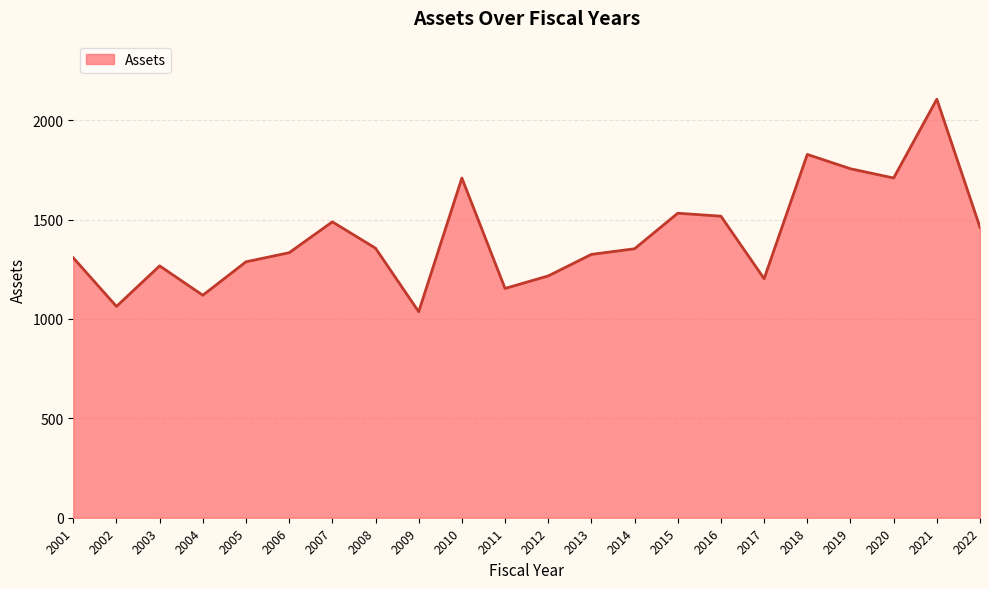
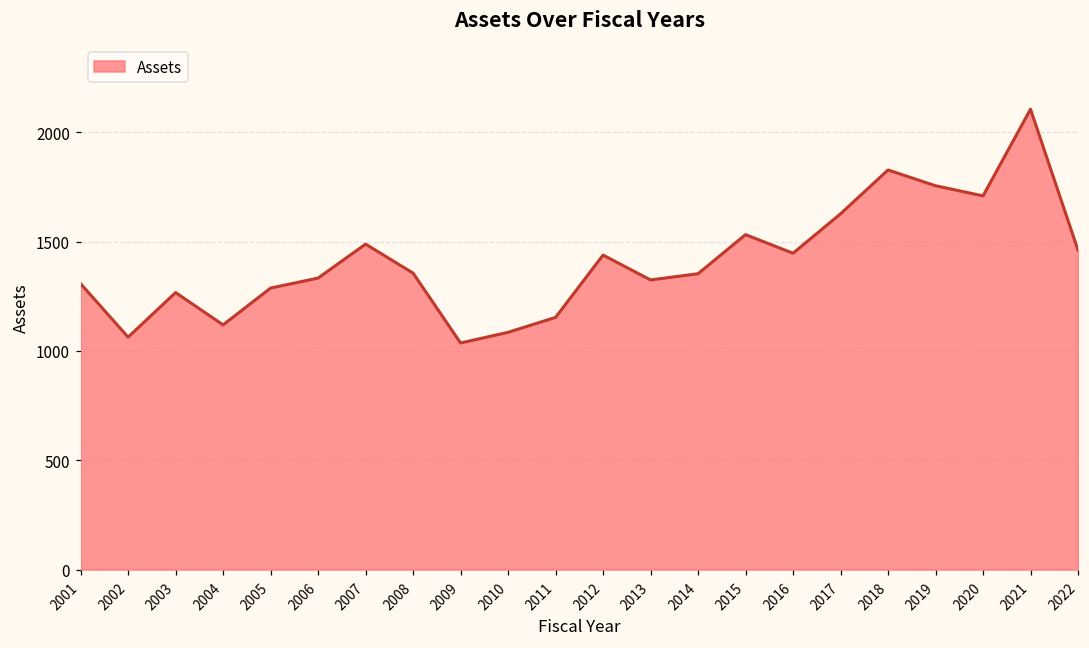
2010: 1710 -> 1090
2012: 1220 -> 1440
2016: 1520 -> 1450
2017: 1200 -> 1630
